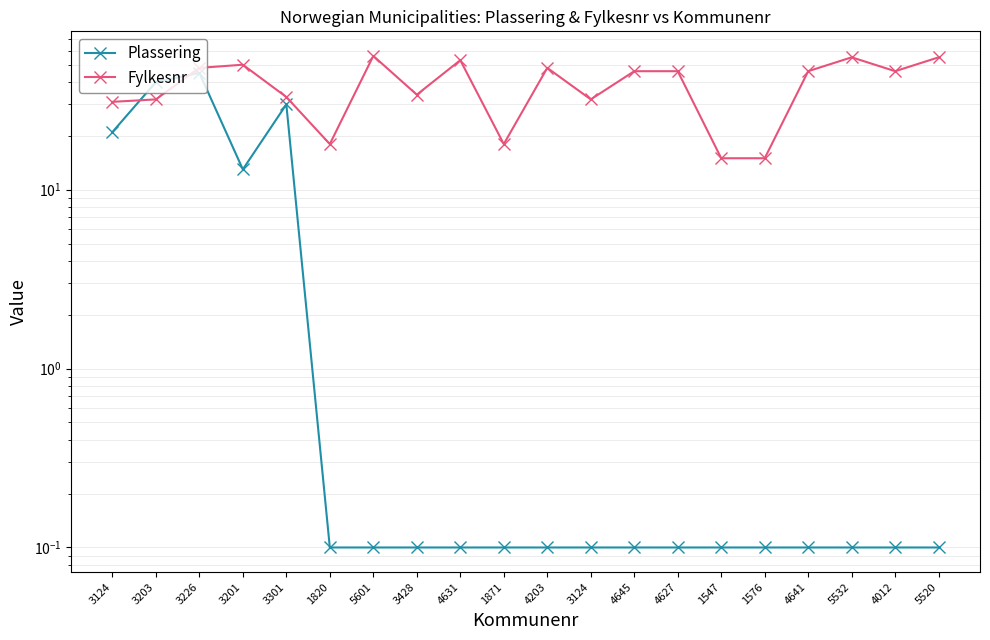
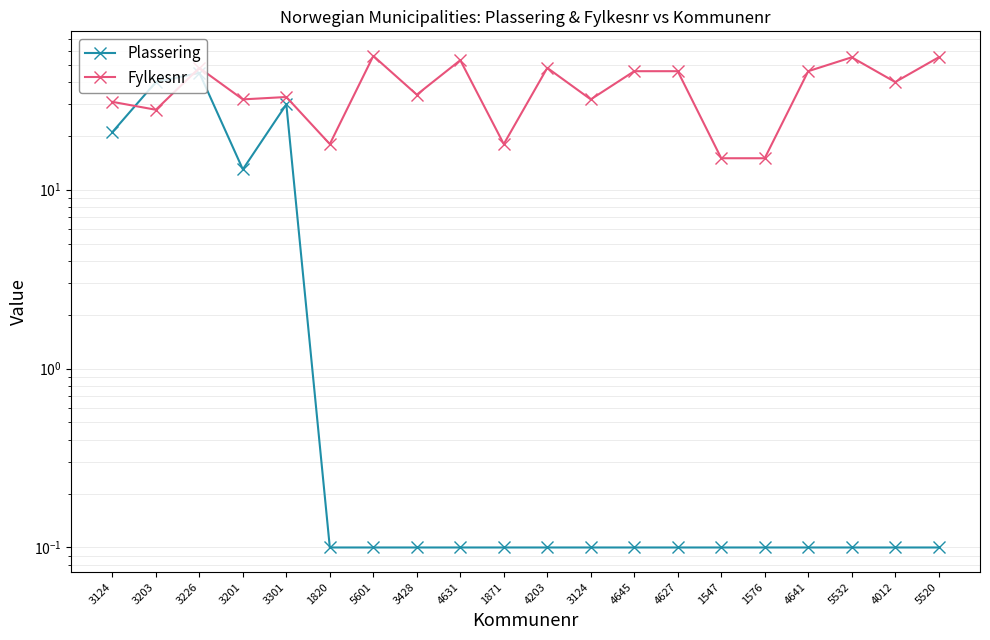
Fylkesnr, 3203: 32 -> 28
Fylkesnr, 3201: 50 -> 32
Fylkesnr, 4012: 46 -> 40
